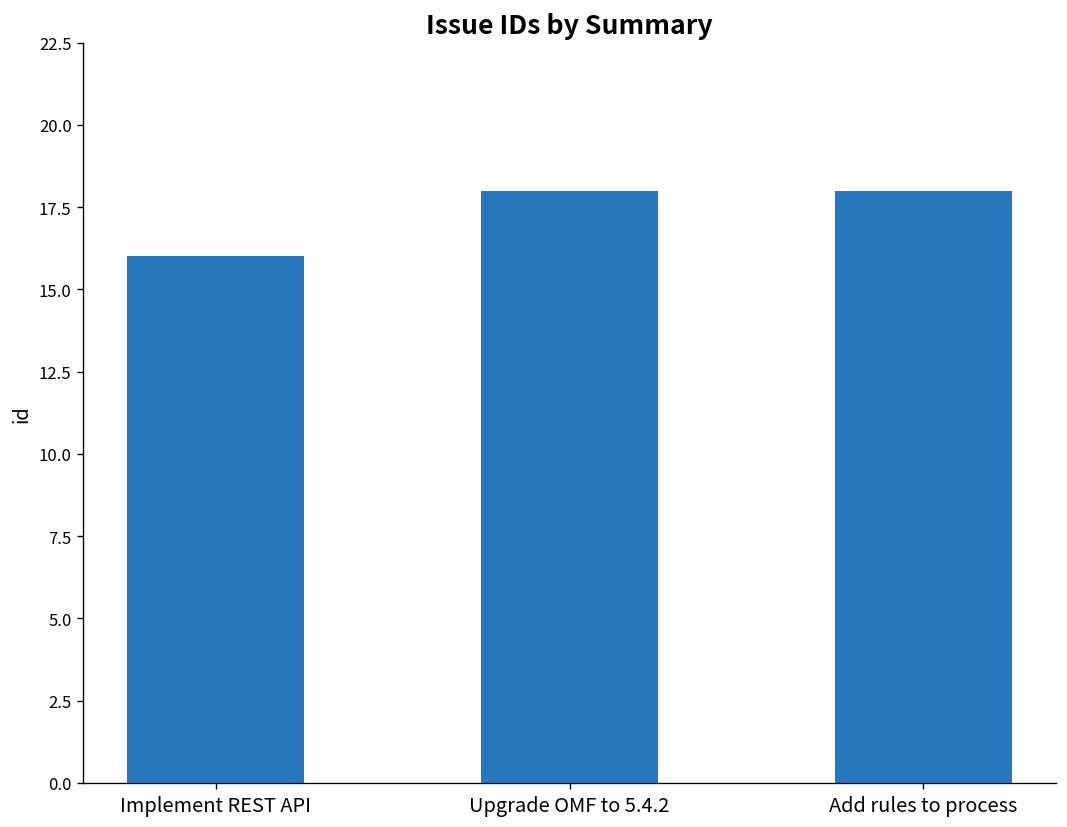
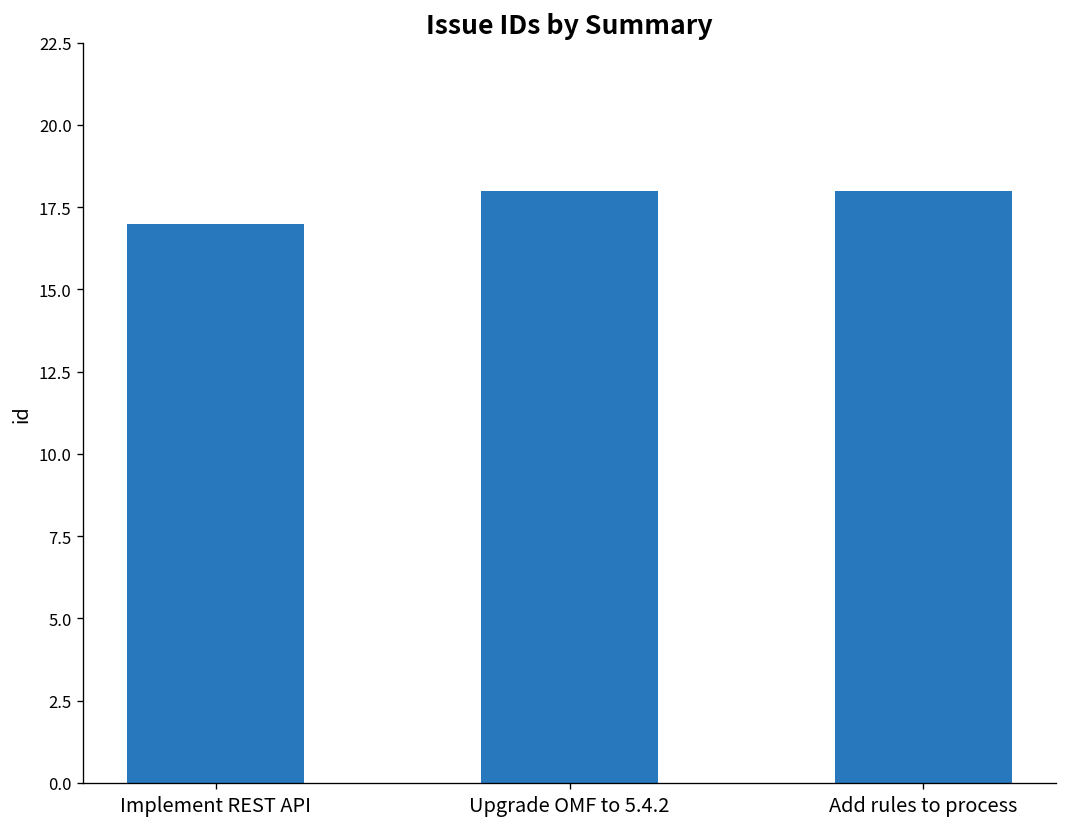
Implement REST API: 16 -> 17
